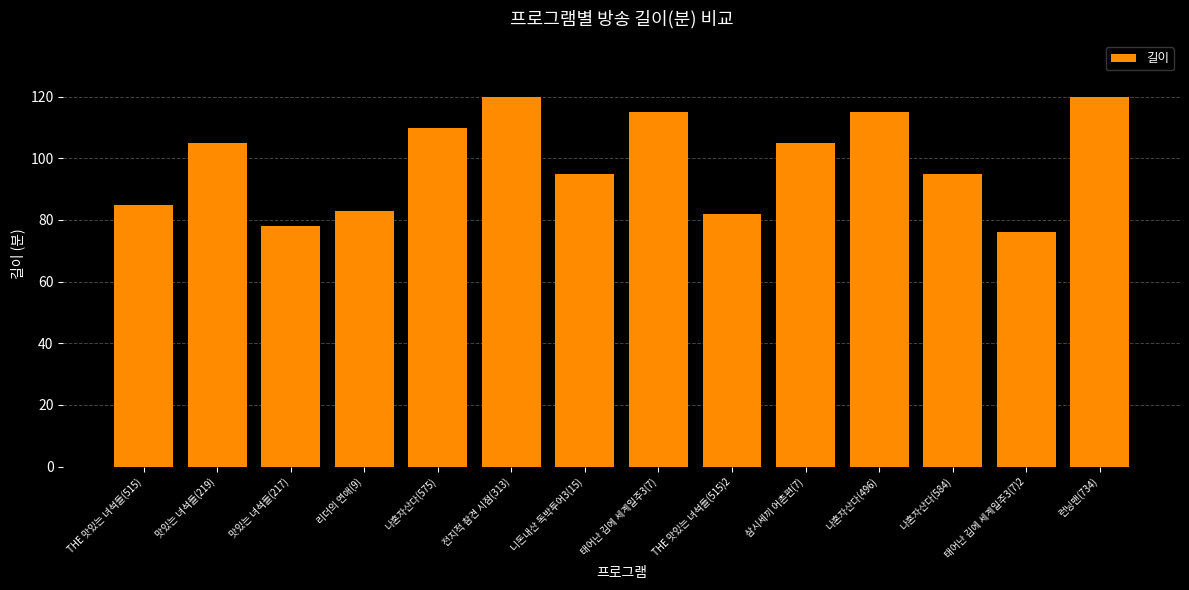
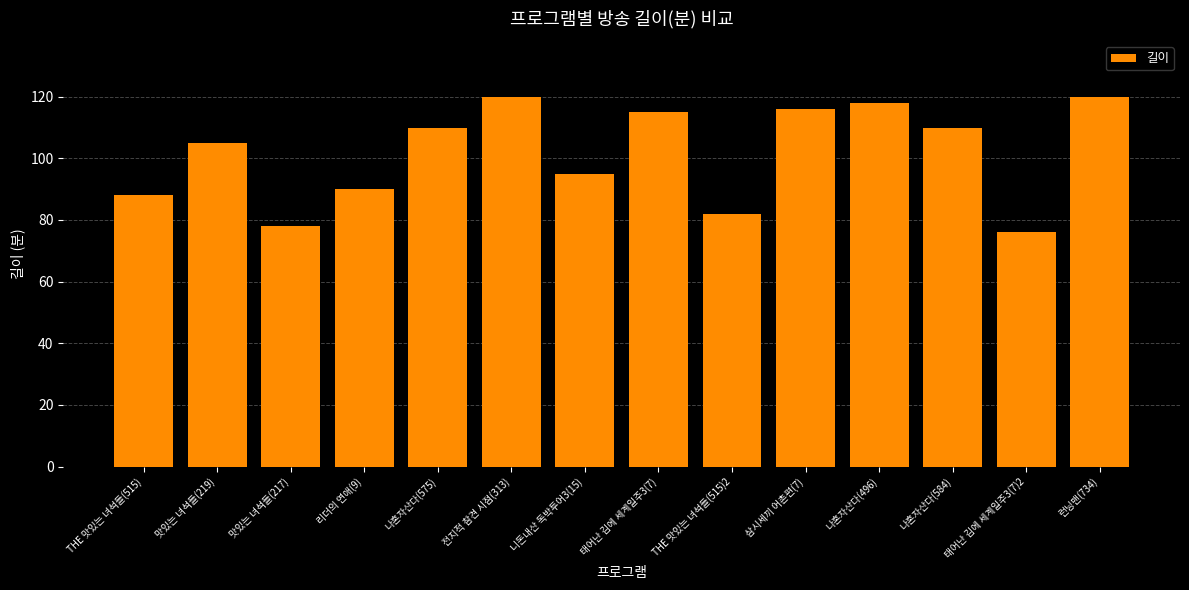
THE 맛있는 녀석들(515): 85 -> 88
리더의 연애(9): 83 -> 90
삼시세끼 어촌편(7): 105 -> 116
나혼자산다(496): 115 -> 118
나혼자산다(584): 95 -> 110
